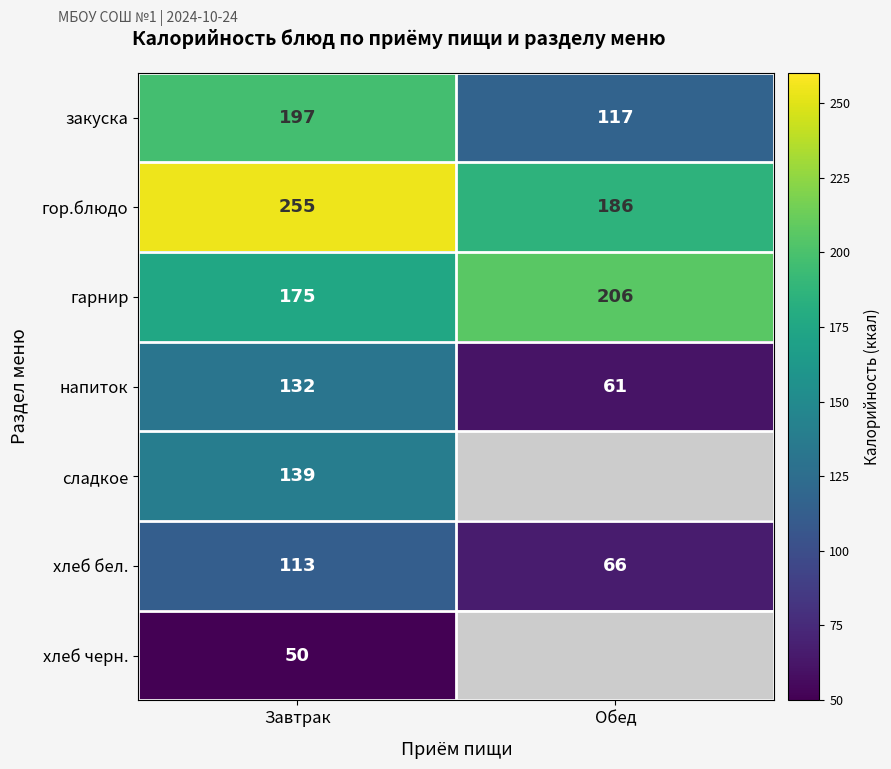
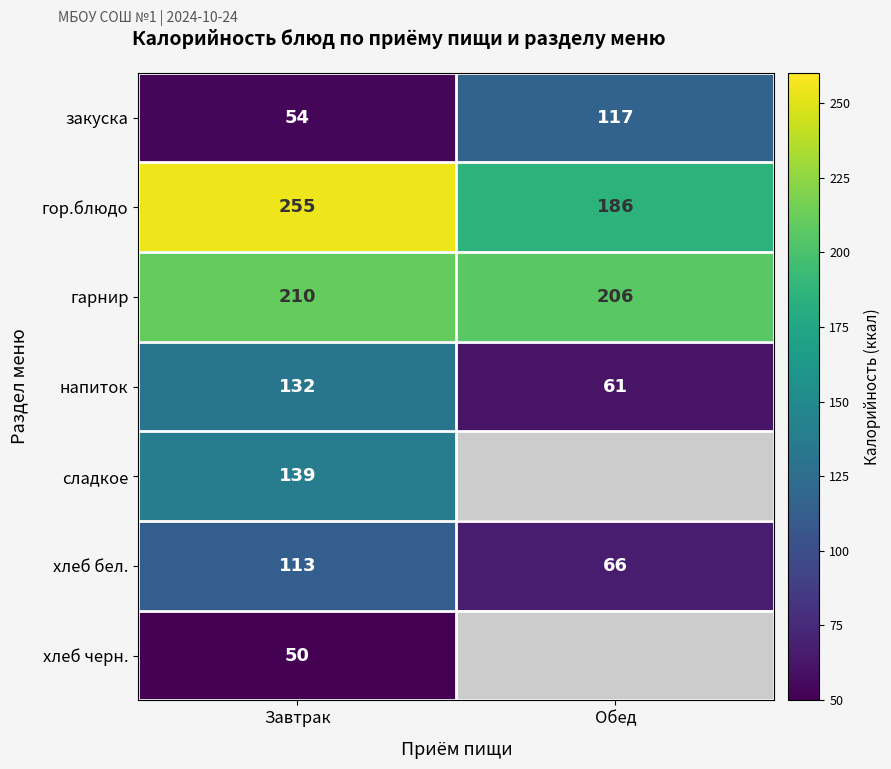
закуска, Завтрак: 197 -> 54
гарнир, Завтрак: 175 -> 210
